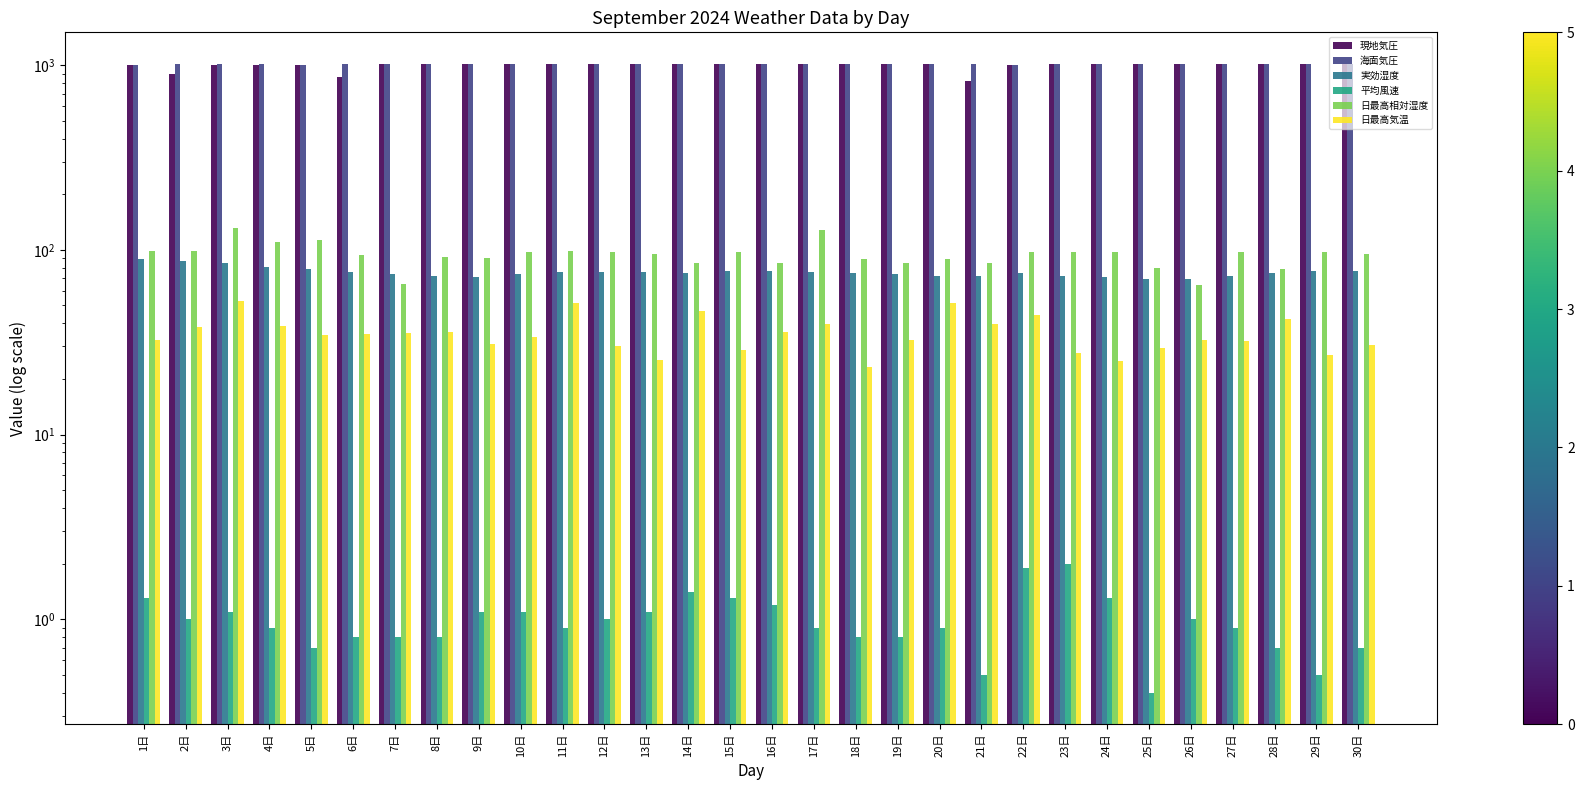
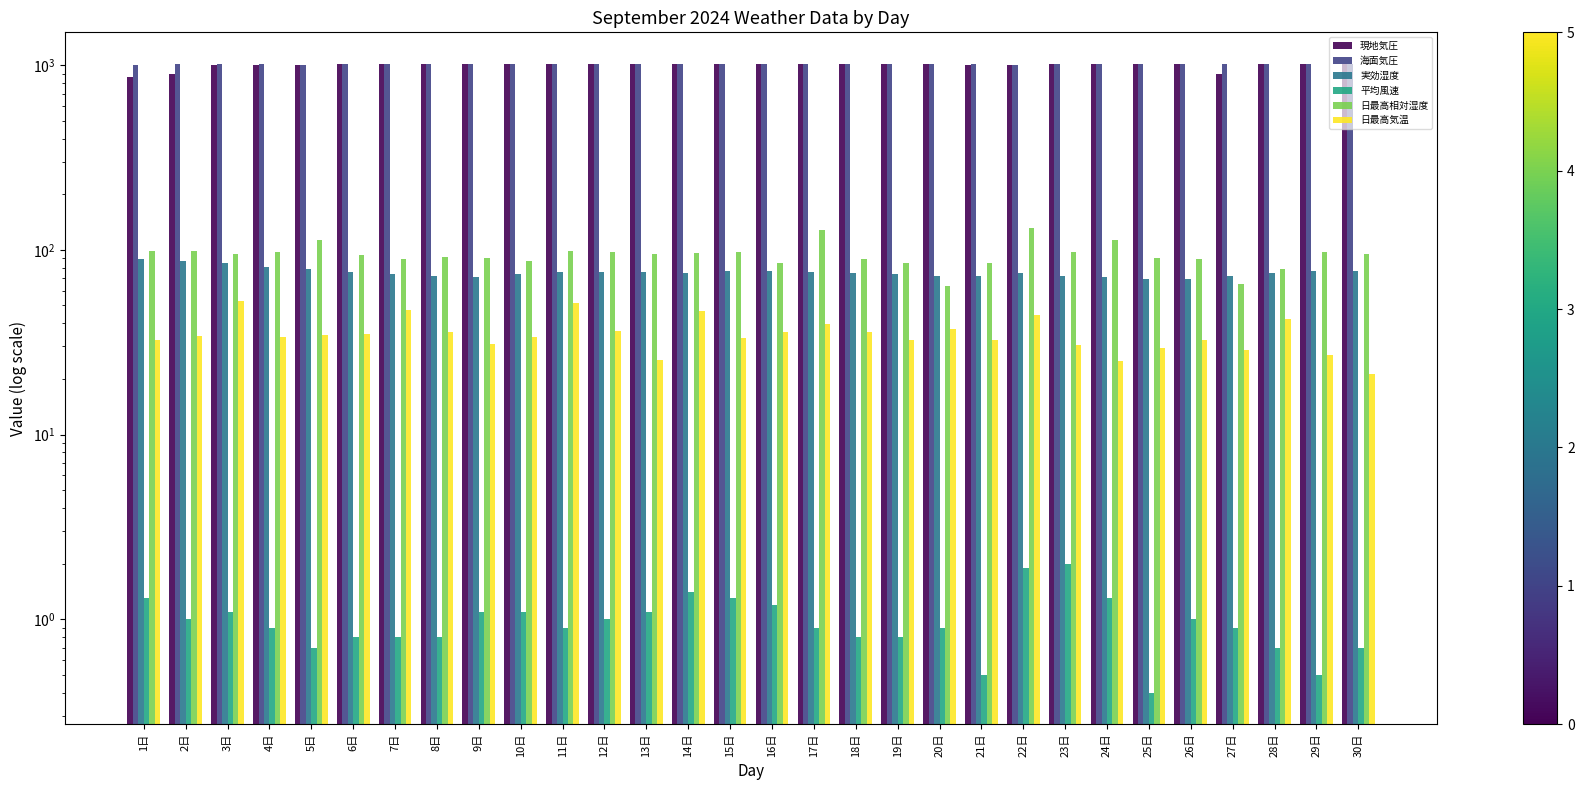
現地気圧, 1日: 1000 -> 900
日最高気温, 2日: 38 -> 34
日最高相対湿度, 3日: 130 -> 100
日最高相対湿度, 4日: 110 -> 100
日最高気温, 4日: 39 -> 34
現地気圧, 6日: 900 -> 1000
日最高相対湿度, 7日: 65 -> 90
日最高気温, 7日: 35 -> 47
日最高相対湿度, 10日: 100 -> 90
日最高気温, 12日: 30 -> 36
日最高相対湿度, 14日: 90 -> 100
日最高気温, 15日: 29 -> 33
日最高気温, 18日: 23 -> 36
日最高相対湿度, 20日: 90 -> 64
日最高気温, 20日: 52 -> 38
現地気圧, 21日: 800 -> 1000
日最高気温, 21日: 40 -> 33
日最高相対湿度, 22日: 100 -> 130
日最高気温, 23日: 28 -> 31
日最高相対湿度, 24日: 100 -> 110
日最高相対湿度, 25日: 80 -> 90
日最高相対湿度, 26日: 65 -> 90
現地気圧, 27日: 1000 -> 900
日最高相対湿度, 27日: 100 -> 65
日最高気温, 27日: 32 -> 29
日最高気温, 30日: 31 -> 21
